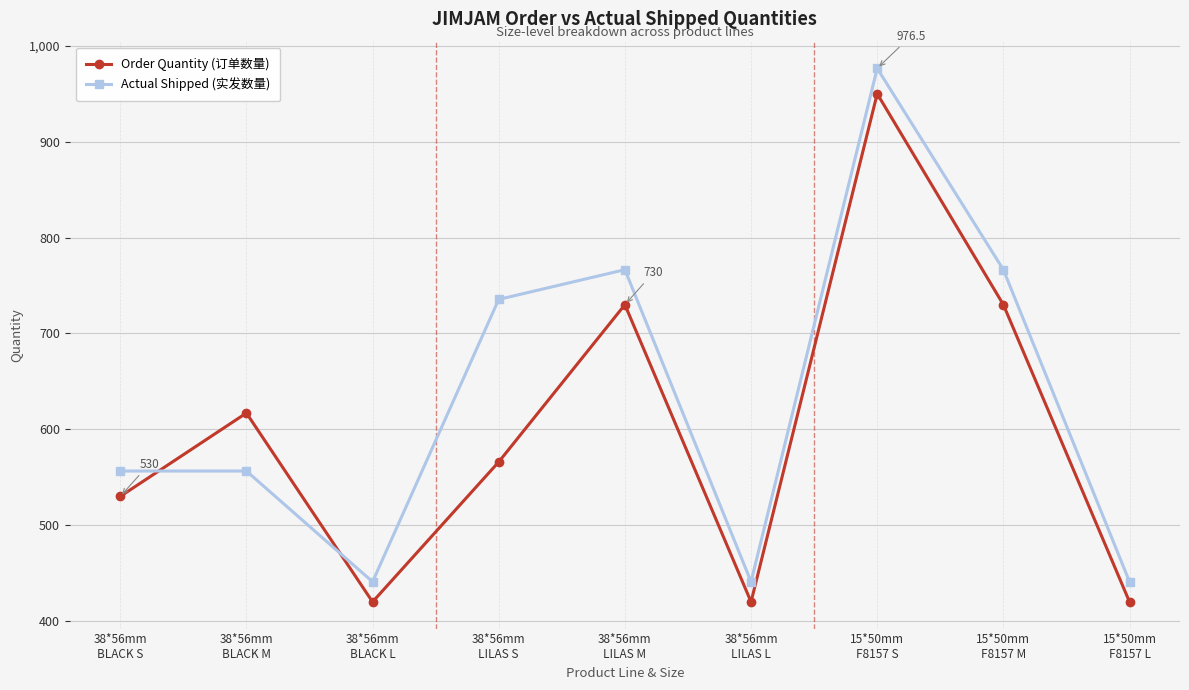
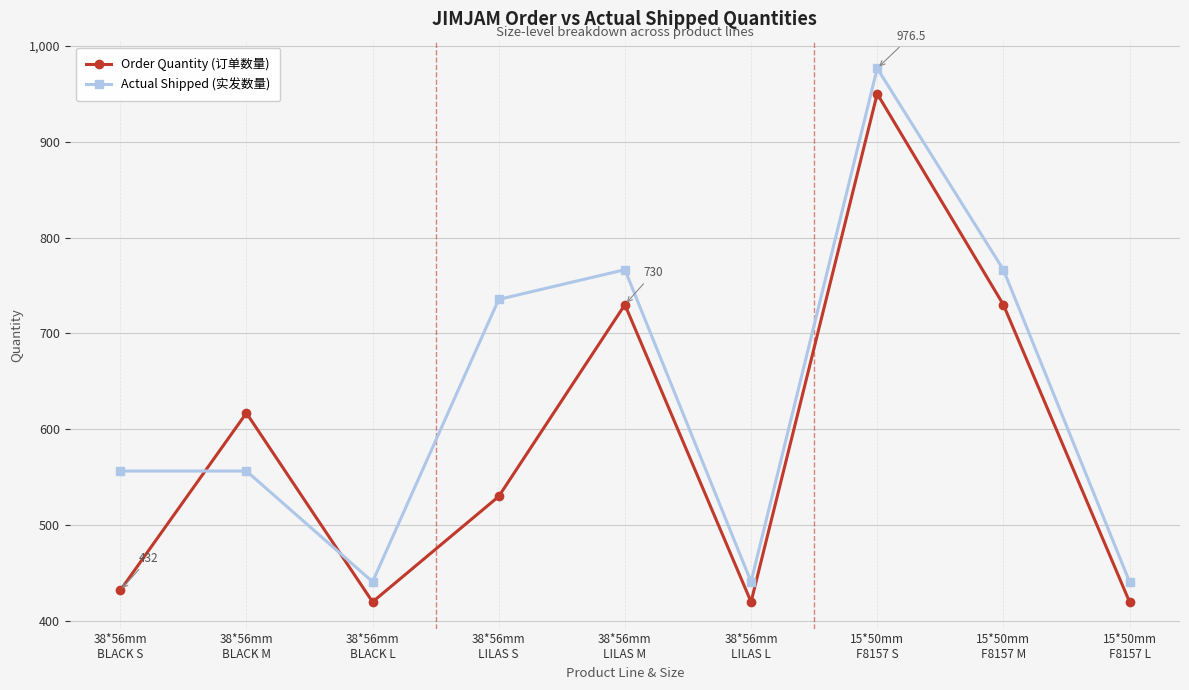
Order Quantity (订单数量), 38*56mm BLACK S: 530 -> 432
Order Quantity (订单数量), 38*56mm LILAS S: 570 -> 530
